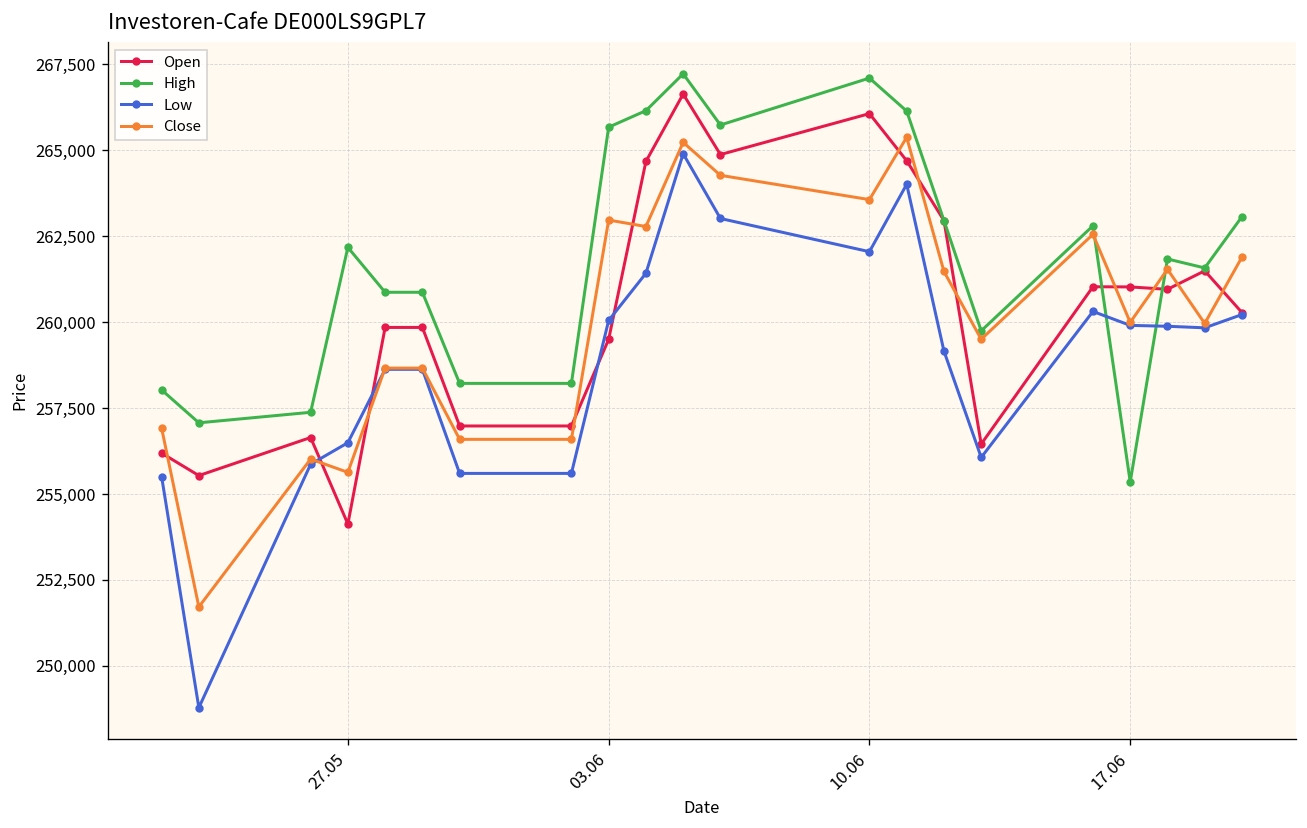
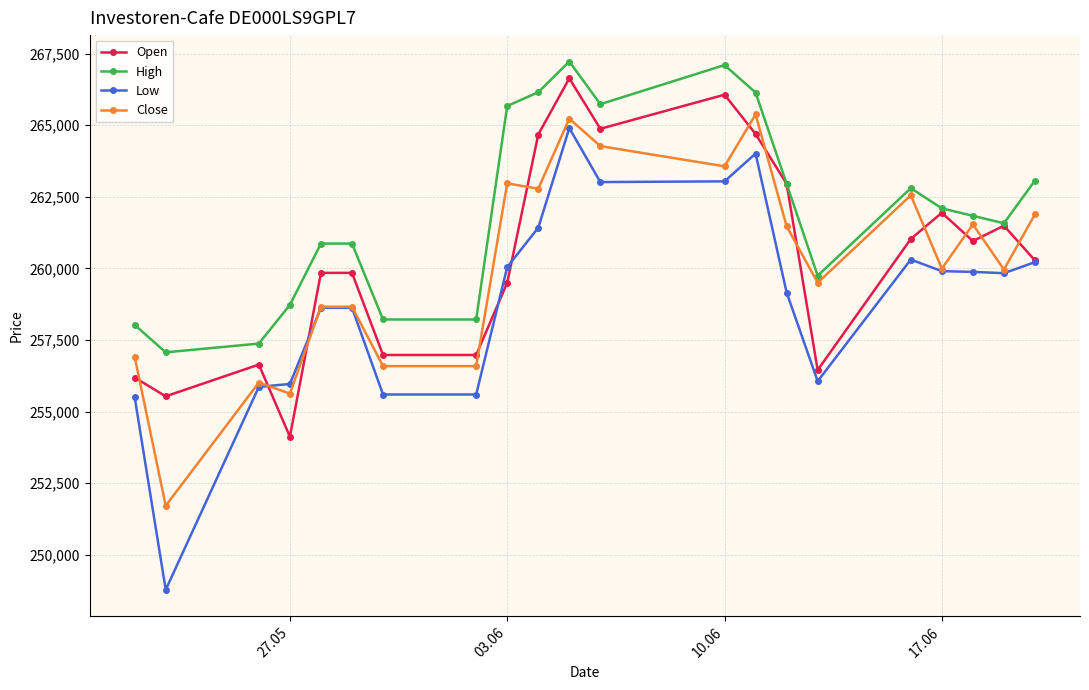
High, 27.05: 262,200 -> 258,700
Low, 27.05: 256,500 -> 256,000
Low, 10.06: 262,100 -> 263,000
Open, 17.06: 261,000 -> 261,900
High, 17.06: 255,400 -> 262,100
